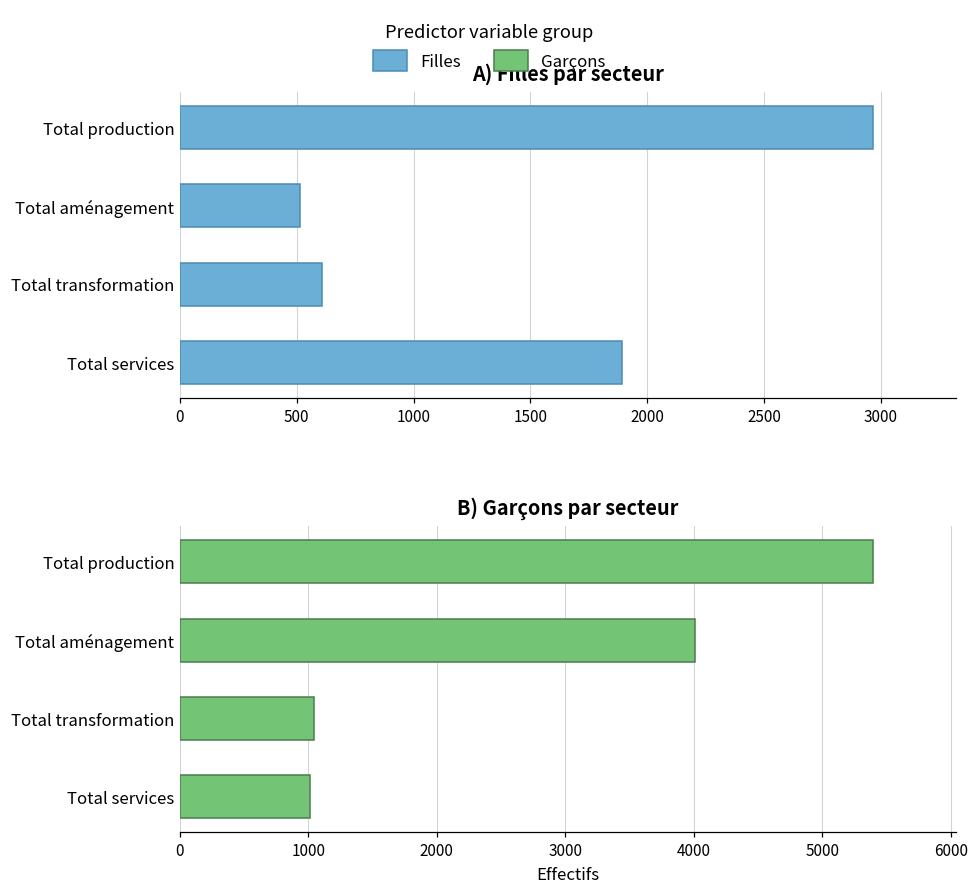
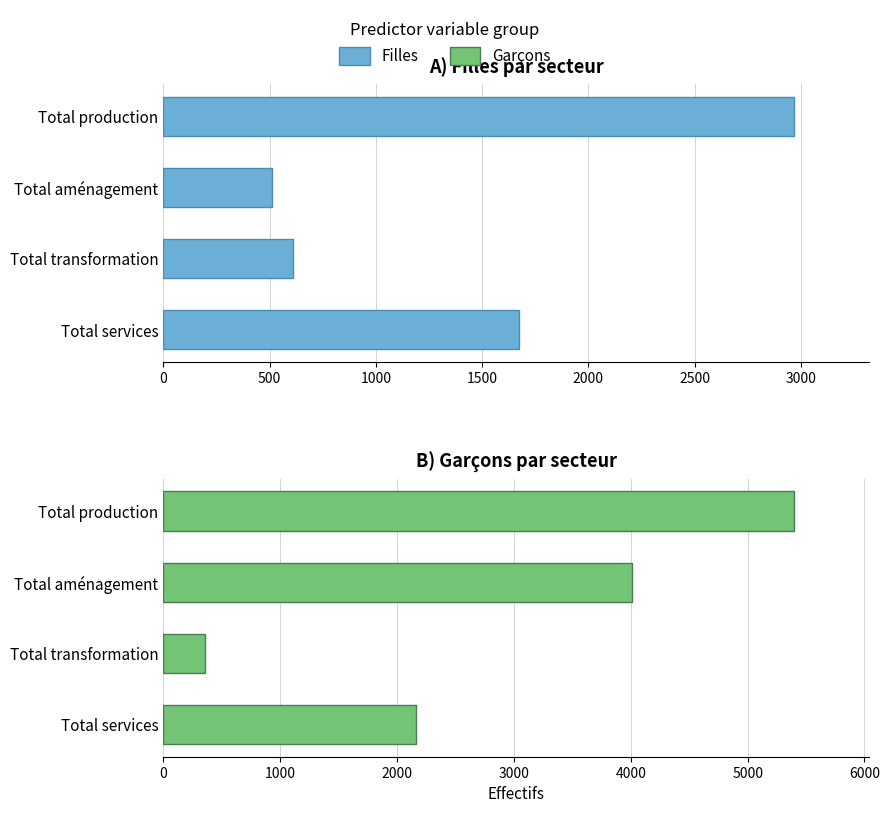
A) Filles par secteur, Total services: 1890 -> 1680
B) Garçons par secteur, Total transformation: 1050 -> 360
B) Garçons par secteur, Total services: 1010 -> 2170
